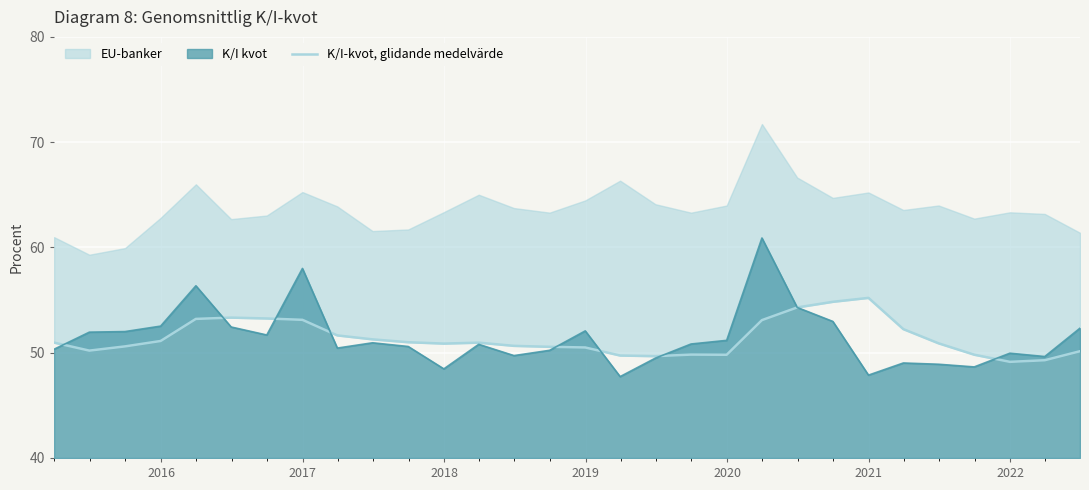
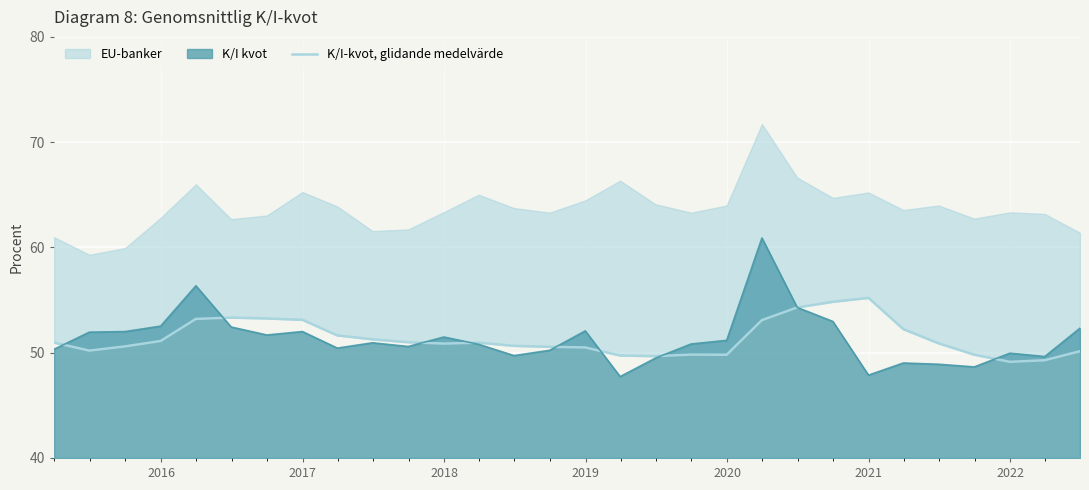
K/I kvot, 2017: 58.0 -> 52.0
K/I kvot, 2018: 48.5 -> 51.5
